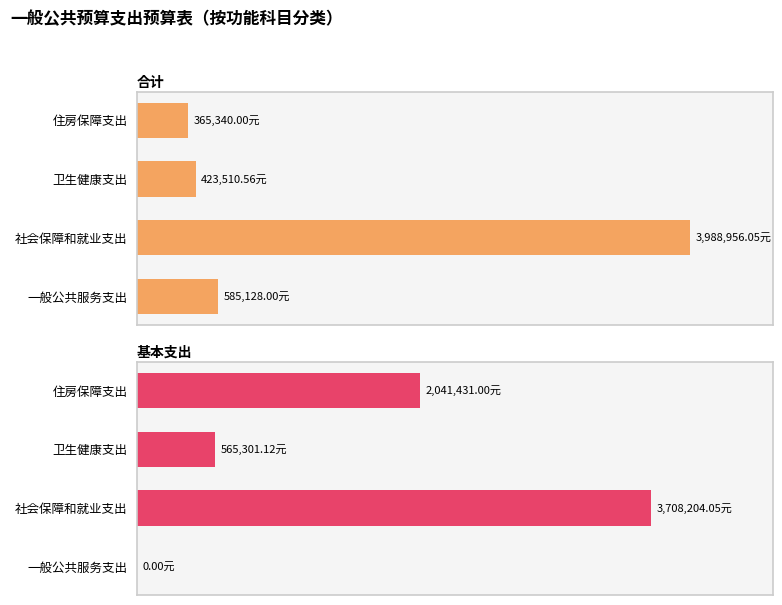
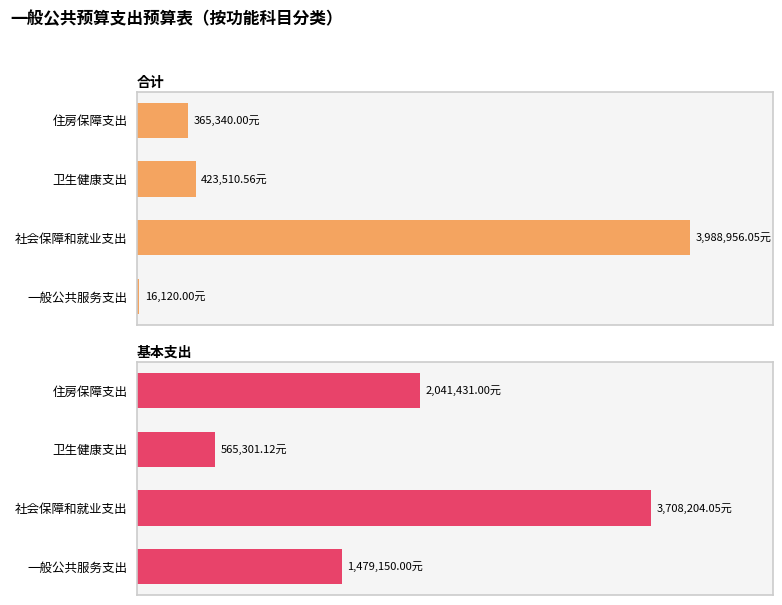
合计, 一般公共服务支出: 585,128.00元 -> 16,120.00元
基本支出, 一般公共服务支出: 0.00元 -> 1,479,150.00元
